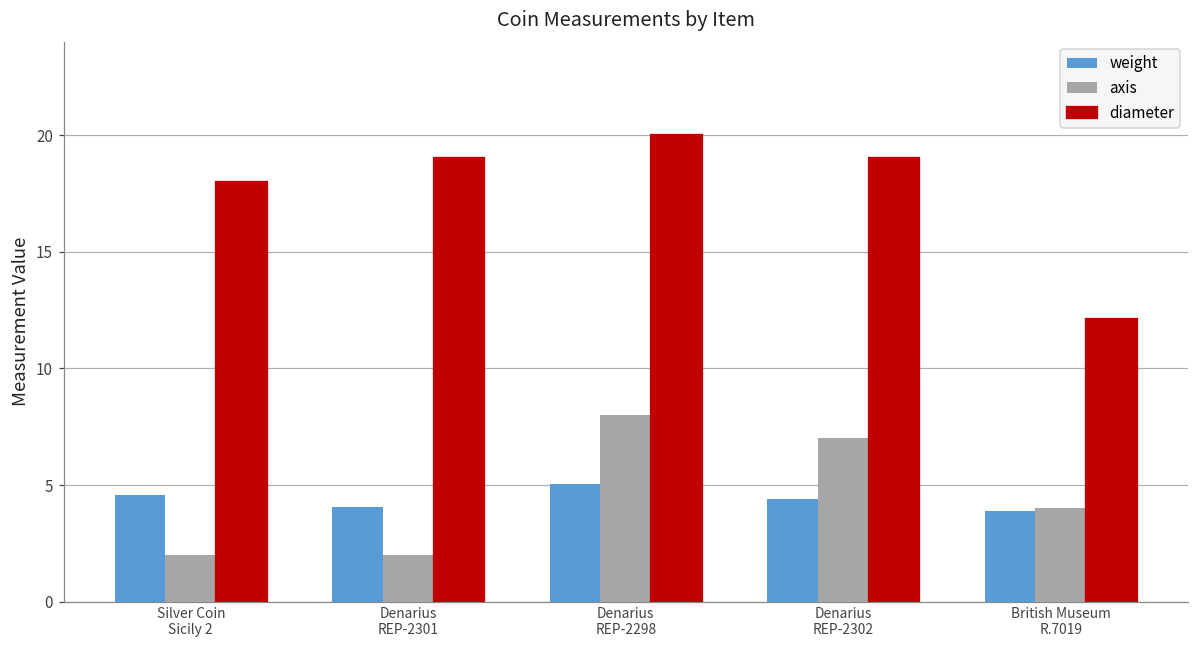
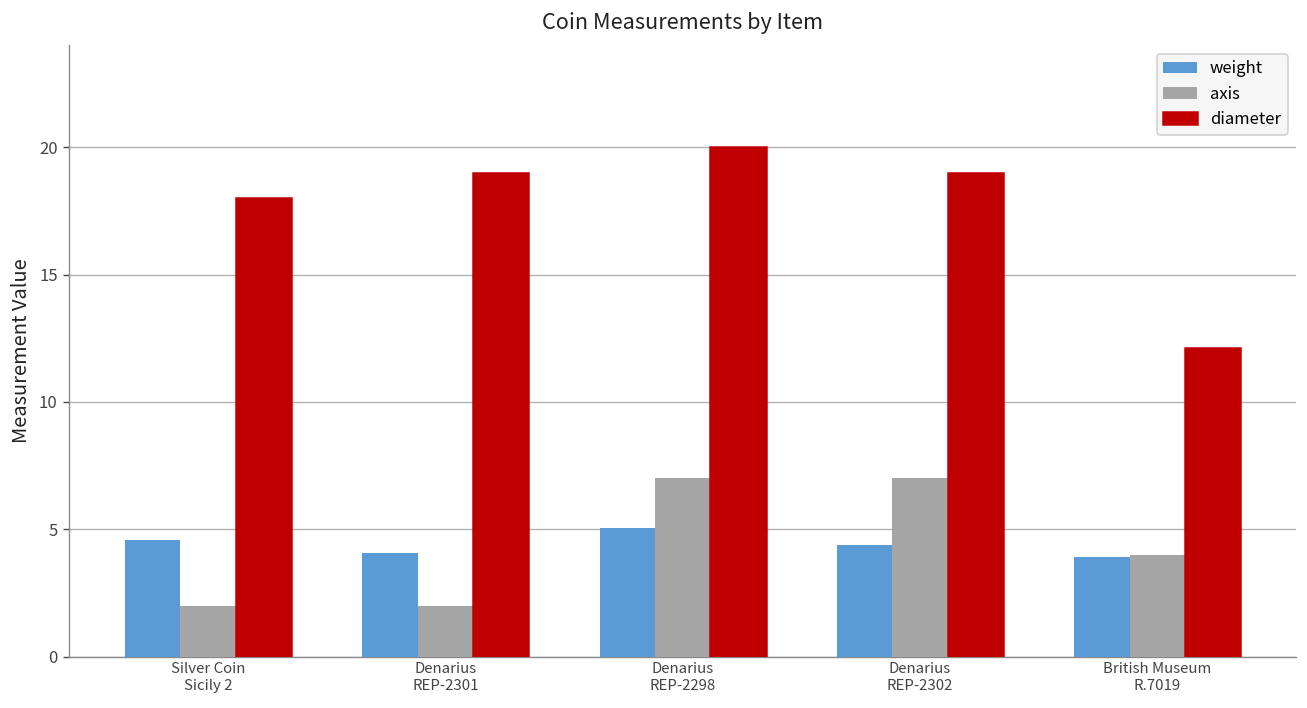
axis, Denarius REP-2298: 8 -> 7
